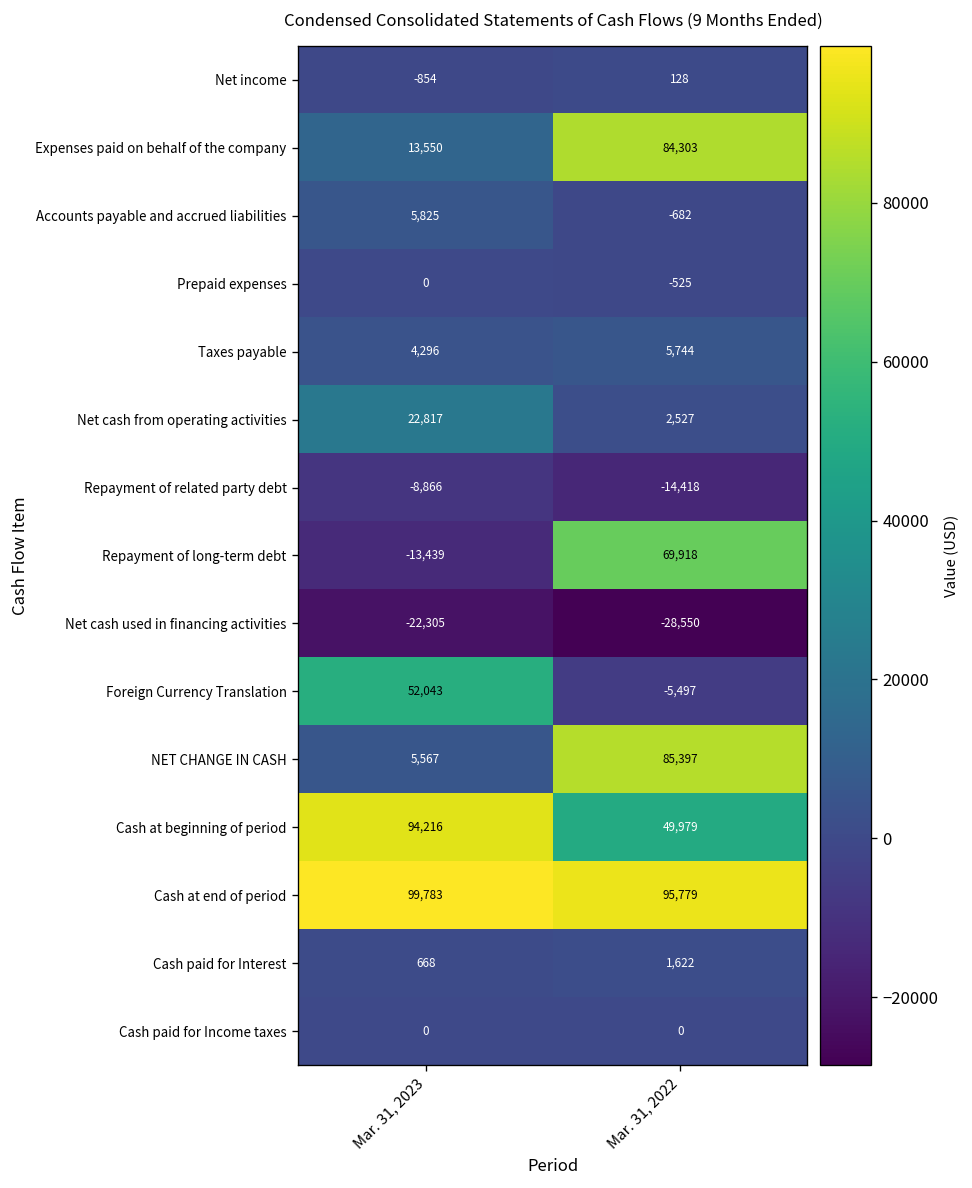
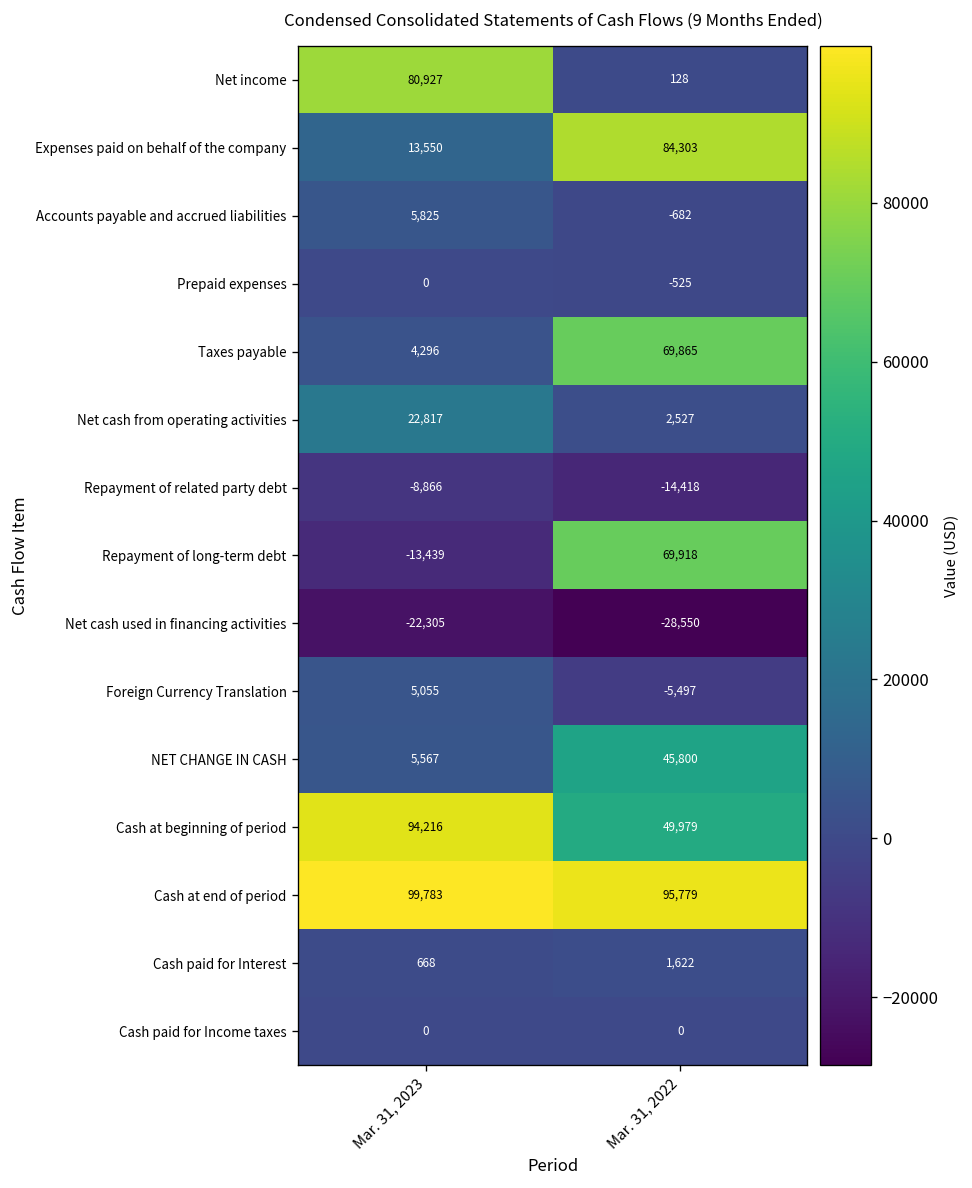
Net income, Mar. 31, 2023: -854 -> 80,927
Taxes payable, Mar. 31, 2022: 5,744 -> 69,865
Foreign Currency Translation, Mar. 31, 2023: 52,043 -> 5,055
NET CHANGE IN CASH, Mar. 31, 2022: 85,397 -> 45,800
